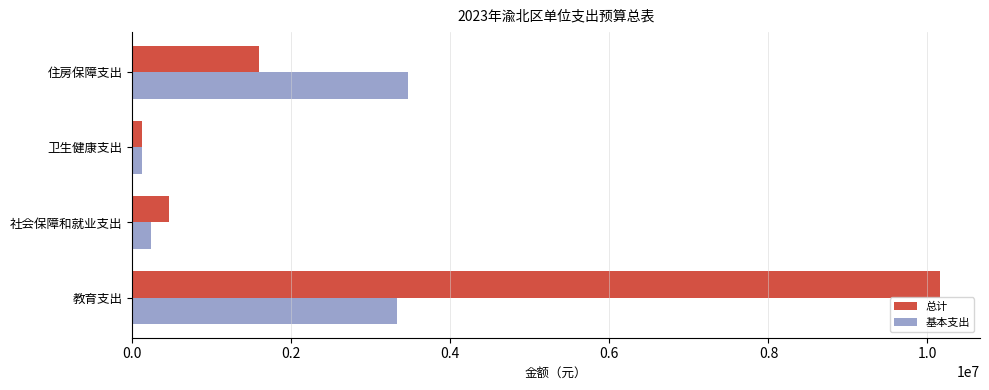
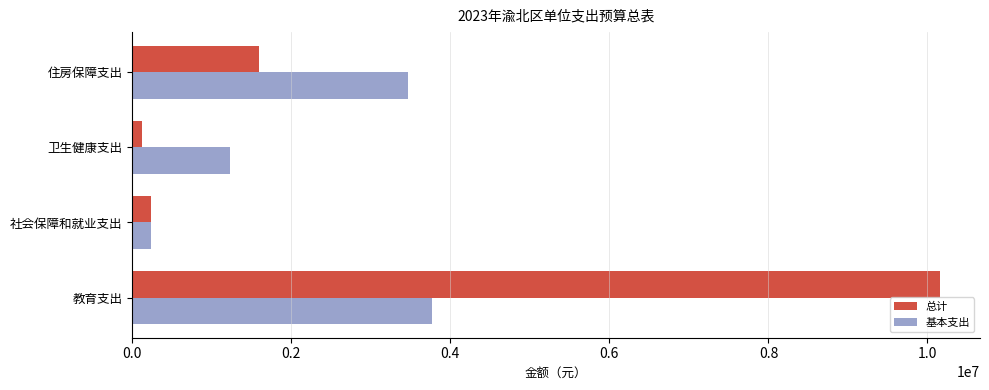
基本支出, 卫生健康支出: 100000 -> 1200000
总计, 社会保障和就业支出: 500000 -> 200000
基本支出, 教育支出: 3300000 -> 3800000
